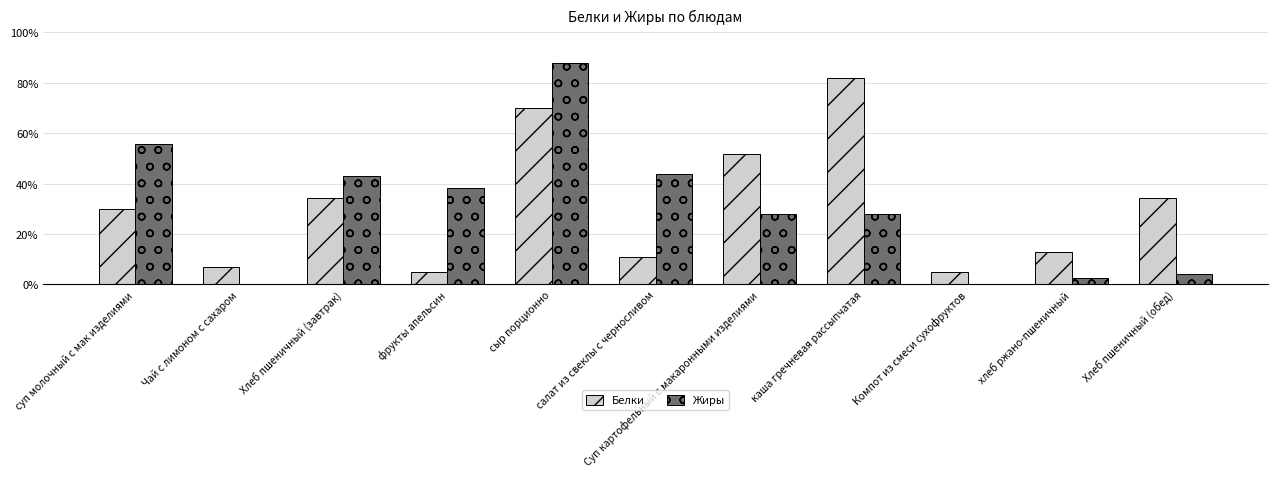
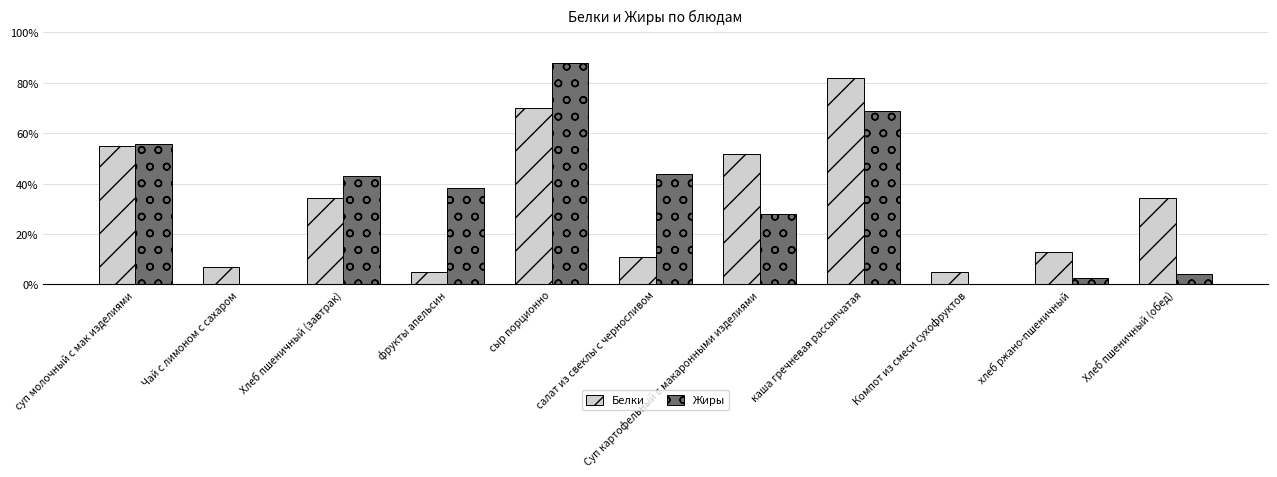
Белки, суп молочный с мак изделиями: 30% -> 55%
Жиры, каша гречневая рассыпчатая: 28% -> 69%
